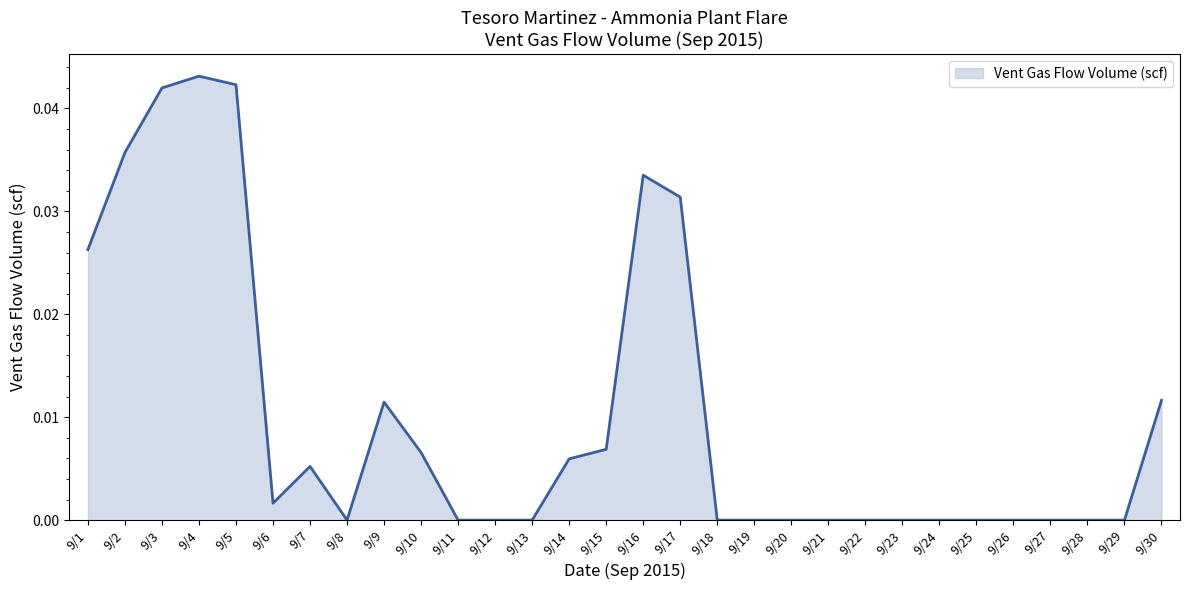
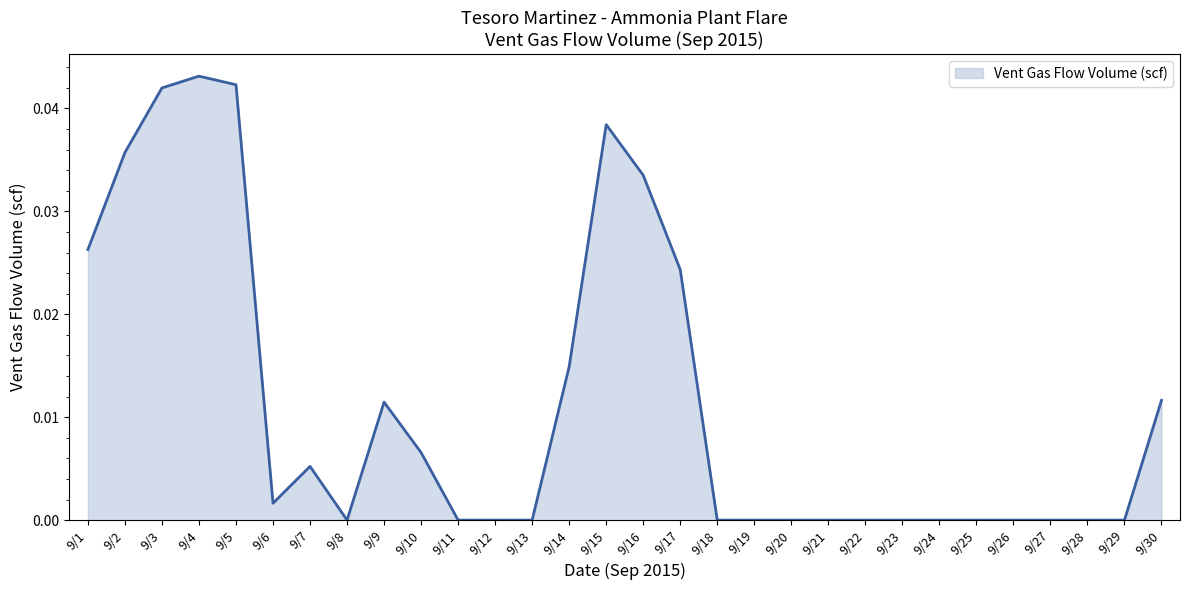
9/14: 0.0060 -> 0.0149
9/15: 0.0069 -> 0.0384
9/17: 0.0314 -> 0.0243
